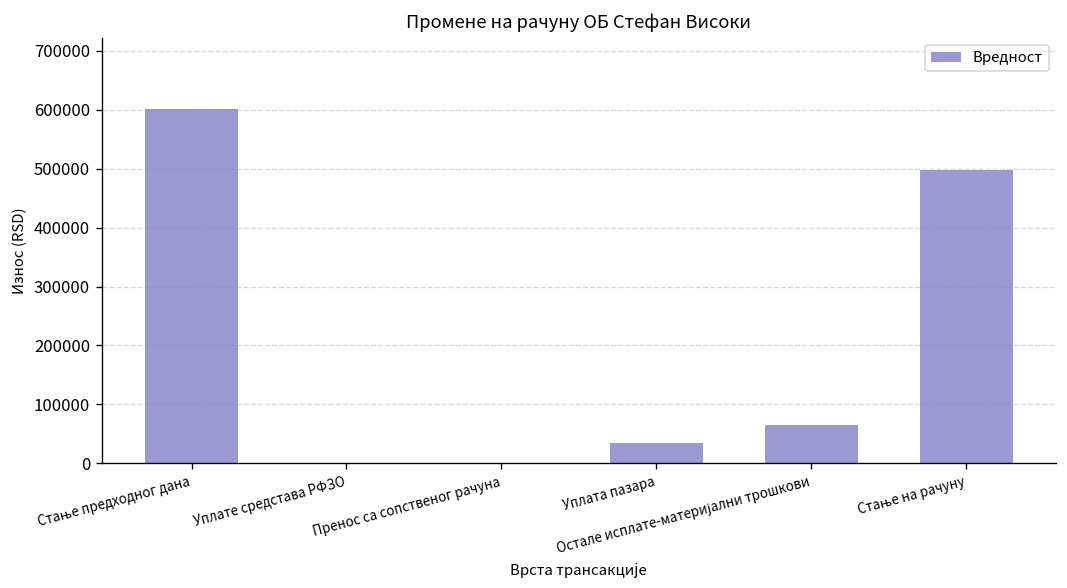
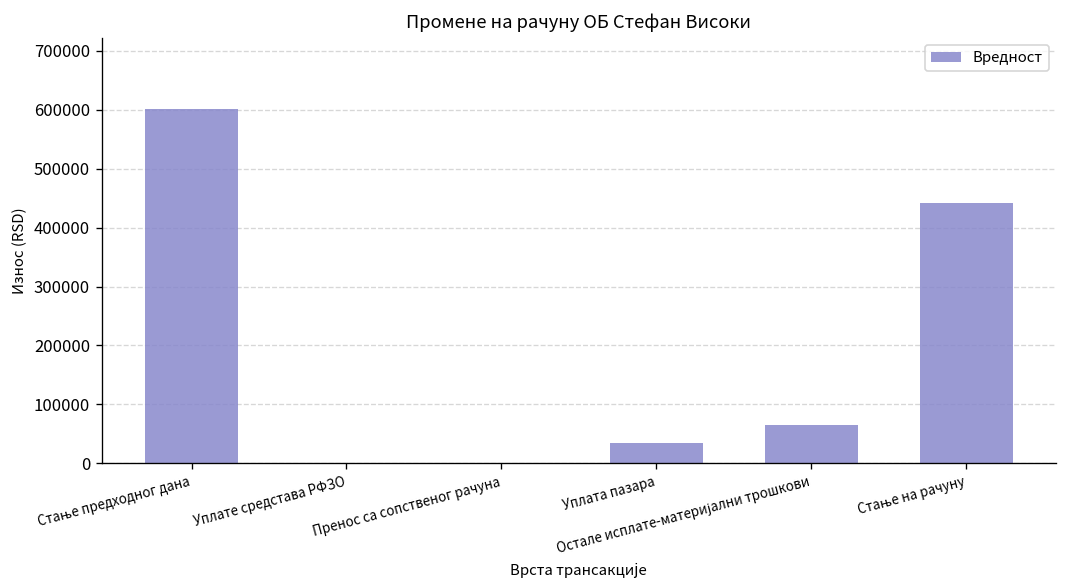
Стање на рачуну: 500000 -> 440000
